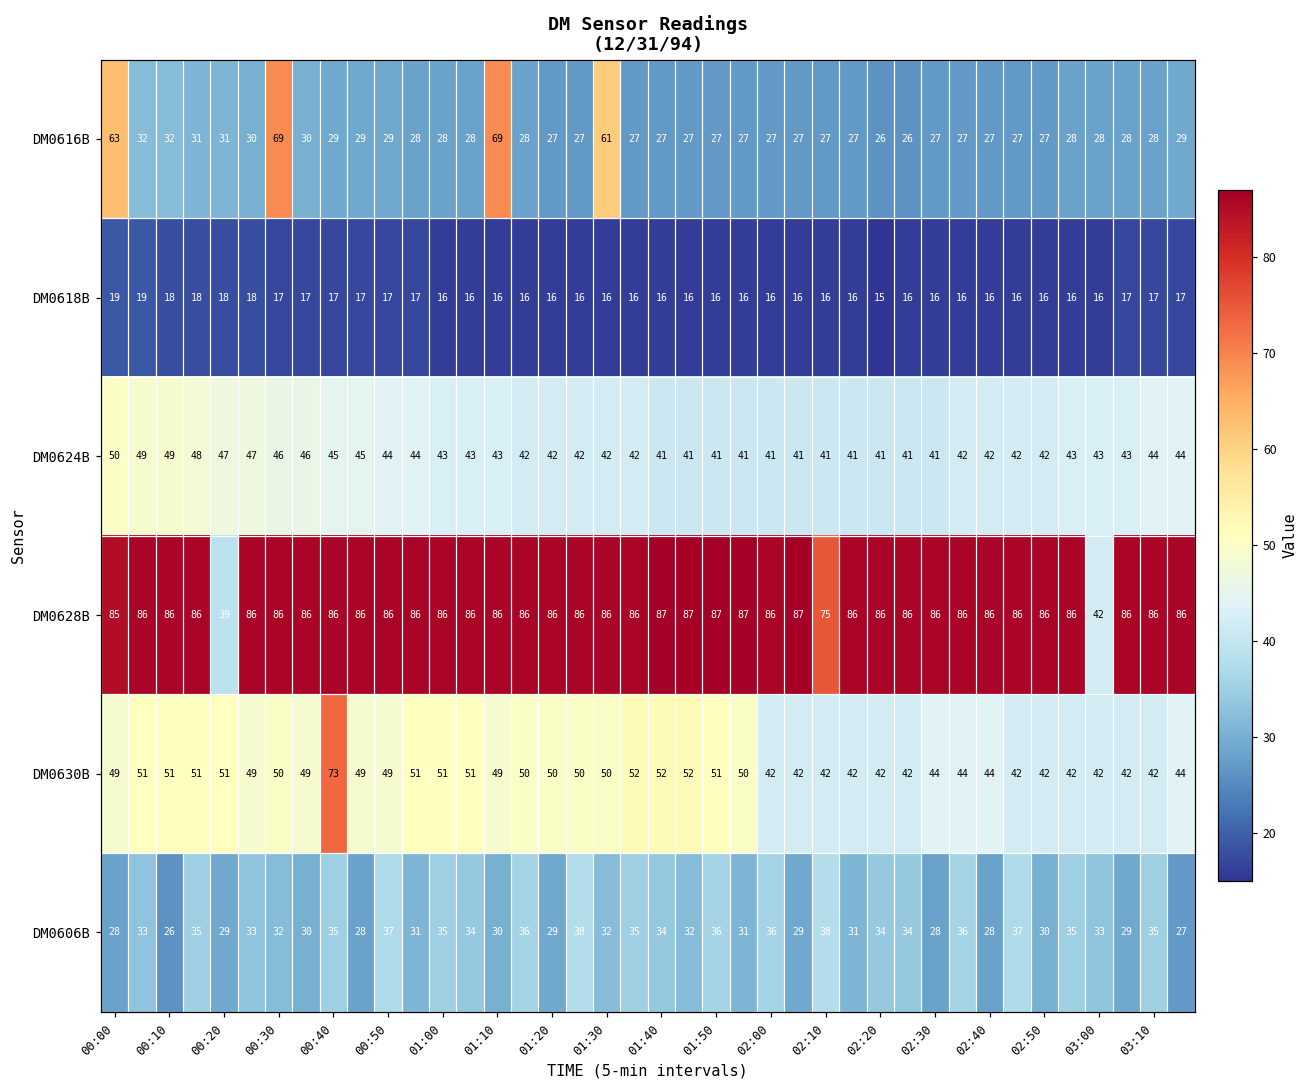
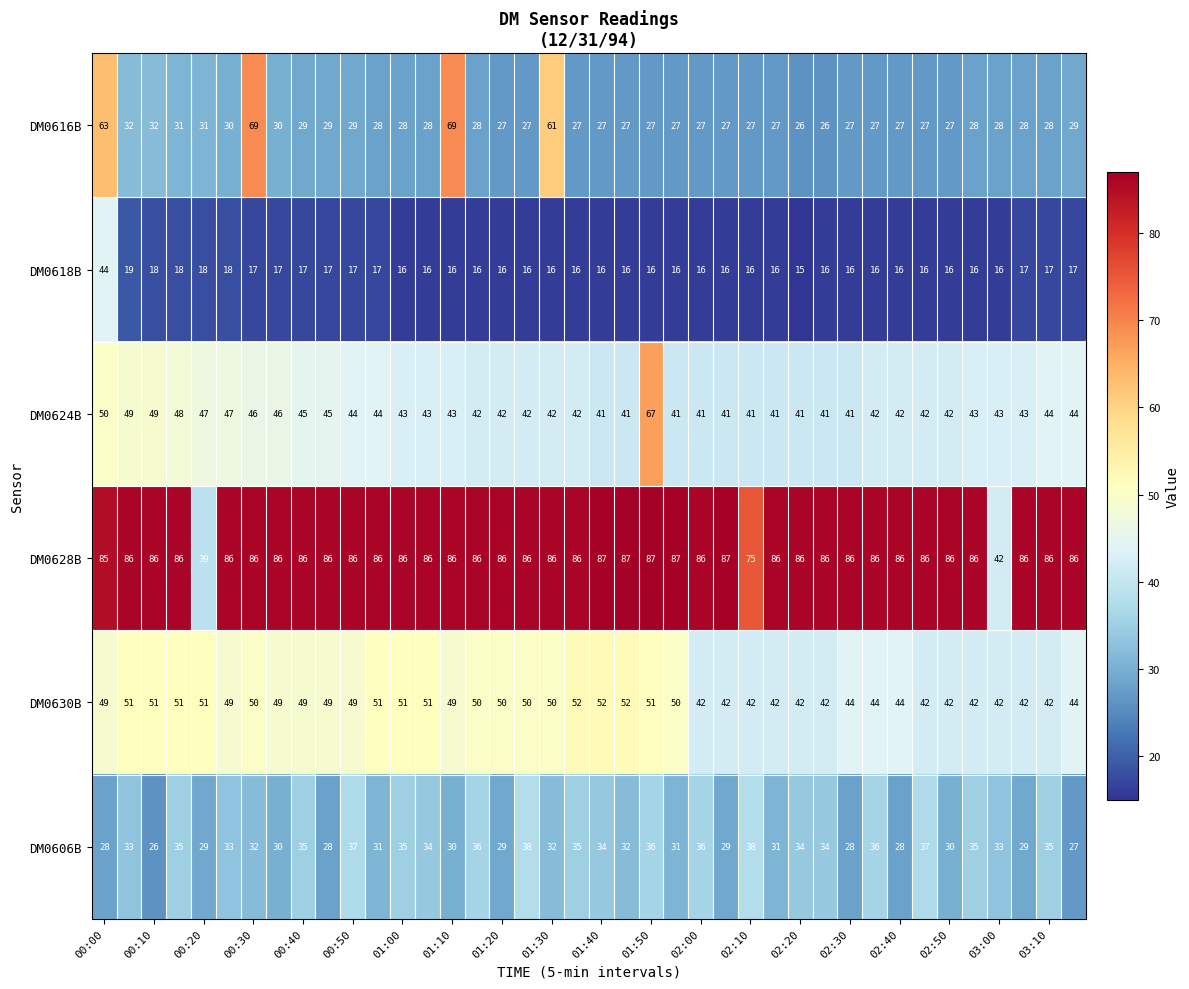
DM0618B, 00:00: 19 -> 44
DM0624B, 01:50: 41 -> 67
DM0630B, 00:40: 73 -> 49
